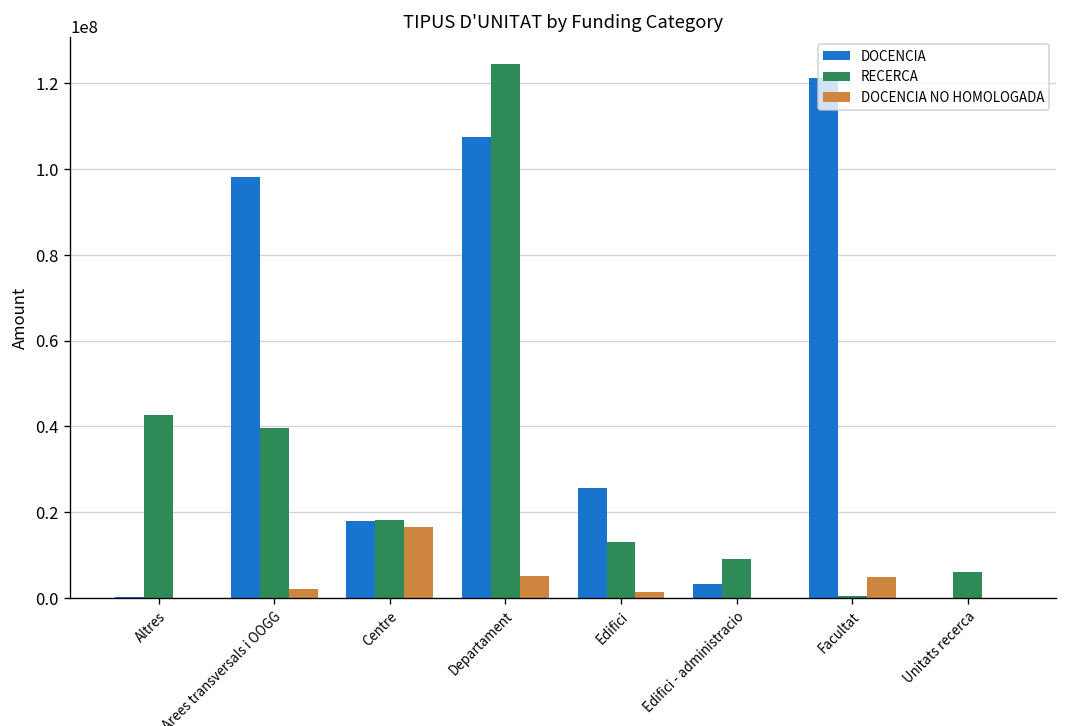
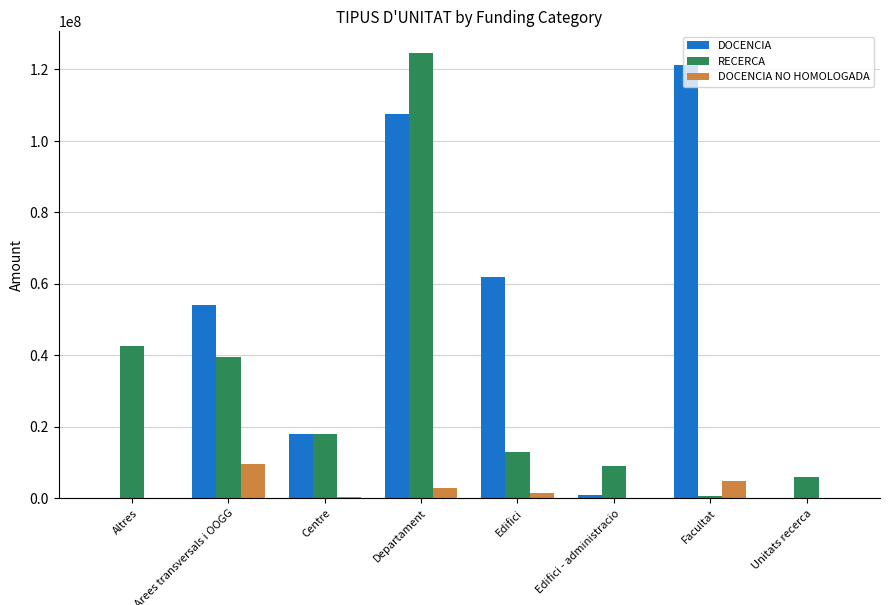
DOCENCIA, Arees transversals i OOGG: 98000000 -> 54000000
DOCENCIA NO HOMOLOGADA, Arees transversals i OOGG: 2000000 -> 10000000
DOCENCIA NO HOMOLOGADA, Centre: 17000000 -> 0
DOCENCIA NO HOMOLOGADA, Departament: 5000000 -> 3000000
DOCENCIA, Edifici: 26000000 -> 62000000
DOCENCIA, Edifici - administracio: 3000000 -> 1000000
